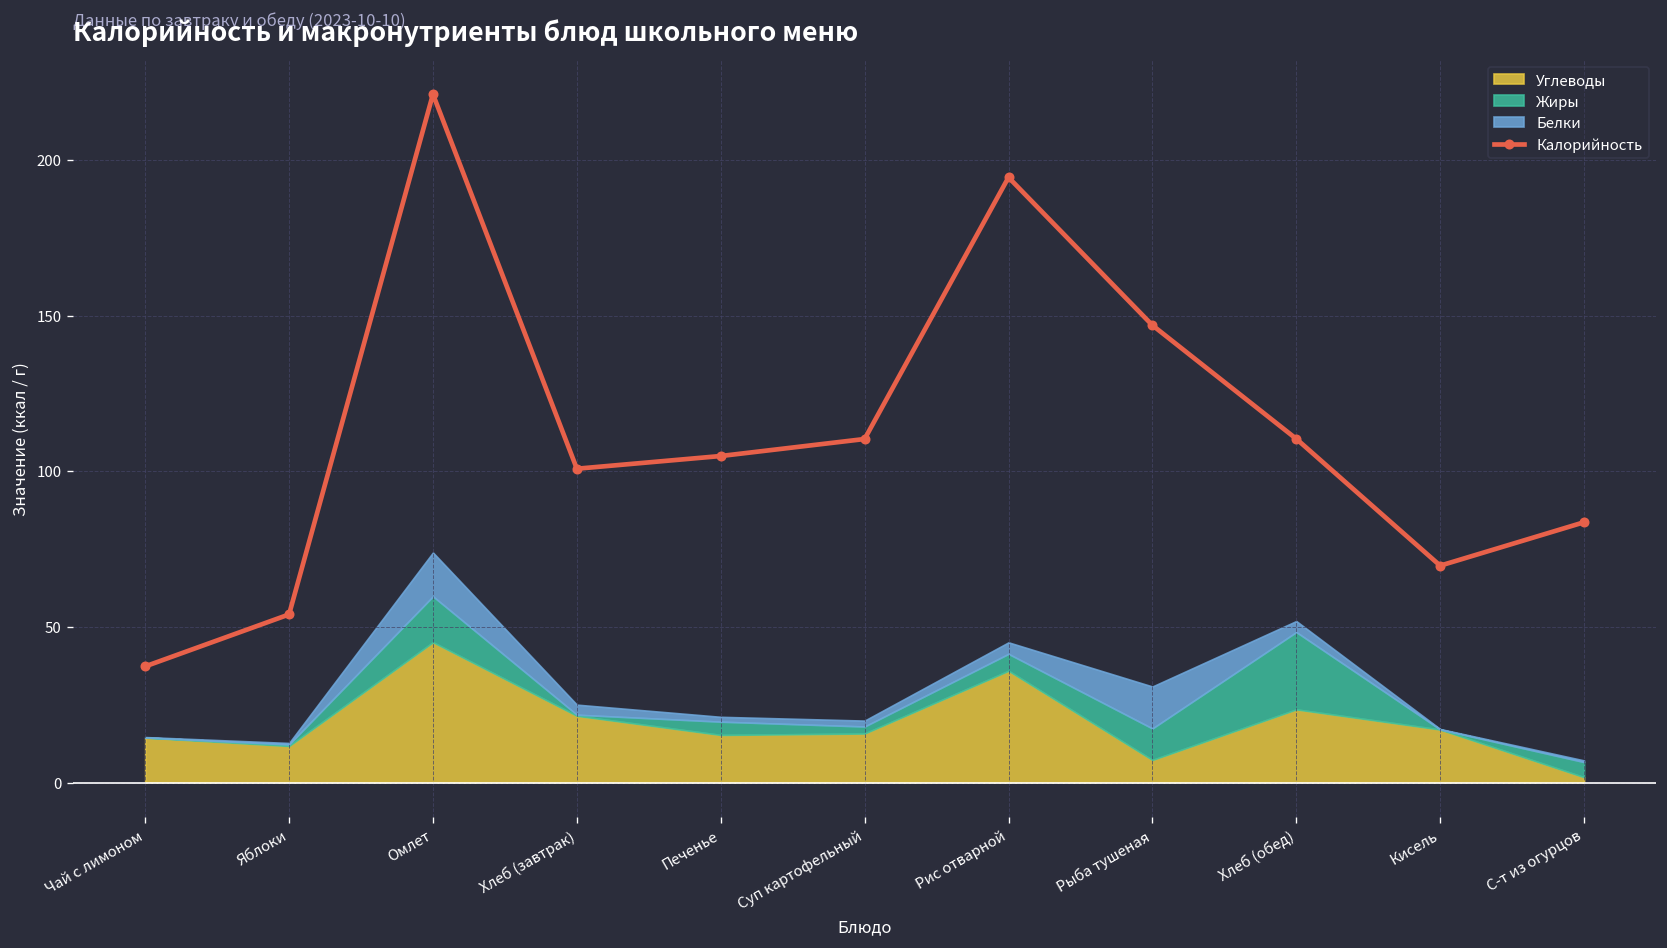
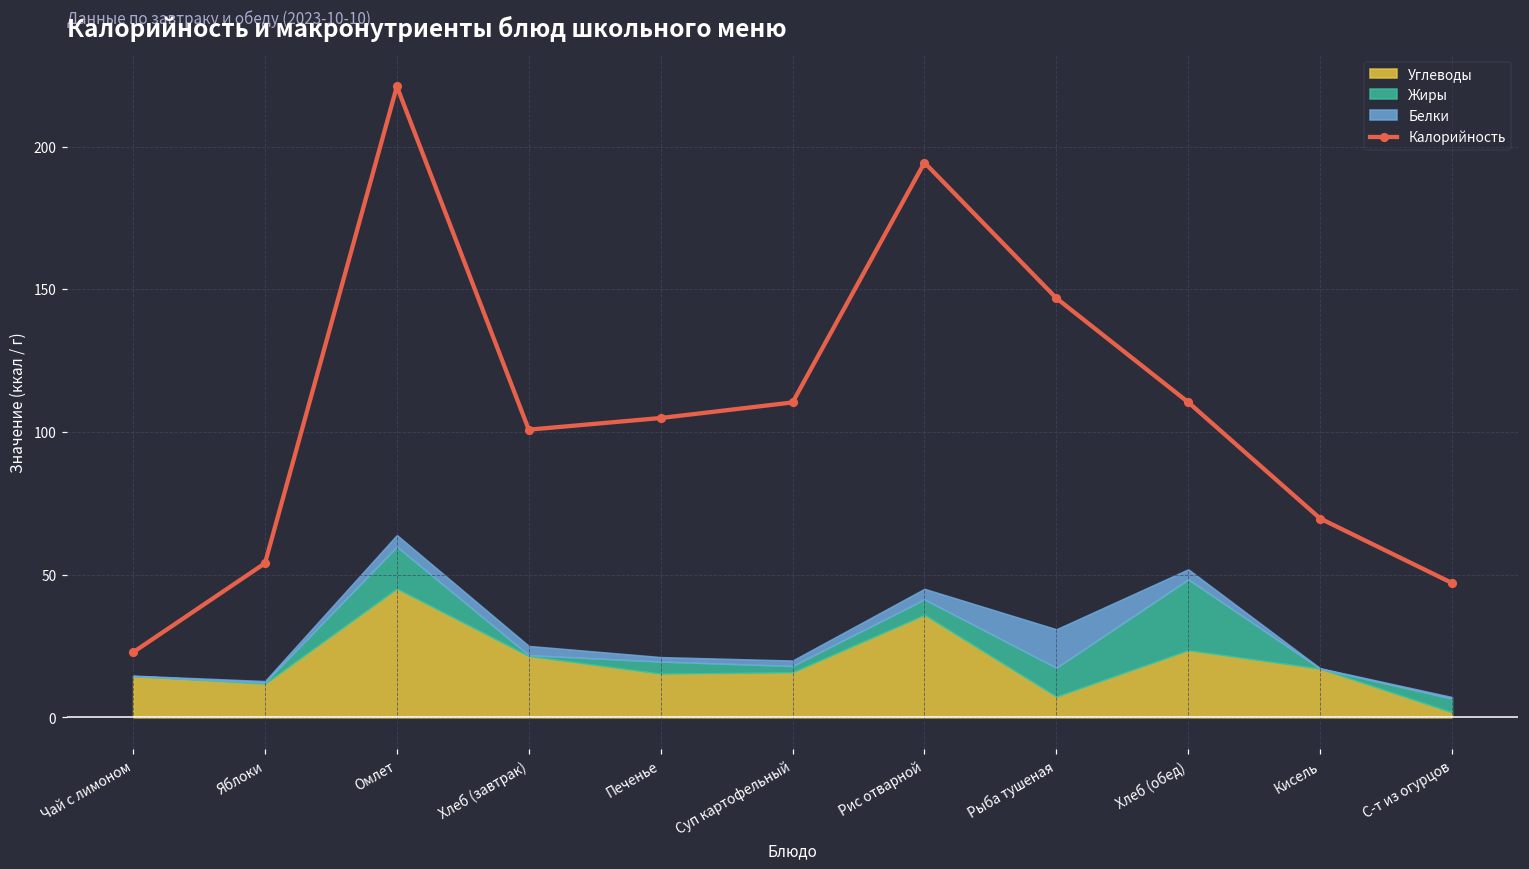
Калорийность, Чай с лимоном: 37 -> 23
Белки, Омлет: 14 -> 4
Калорийность, С-т из огурцов: 84 -> 47
